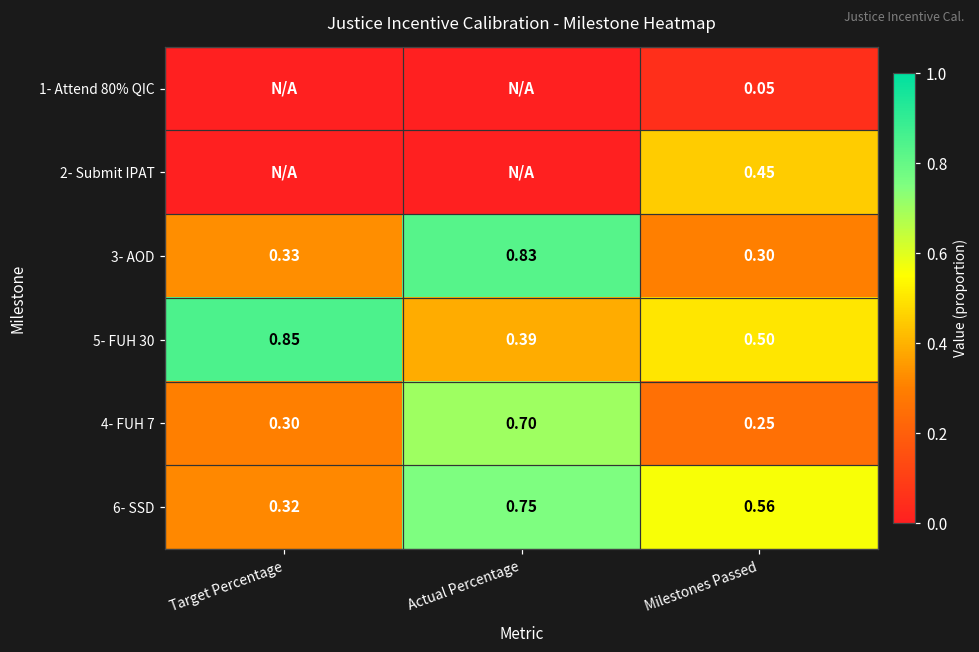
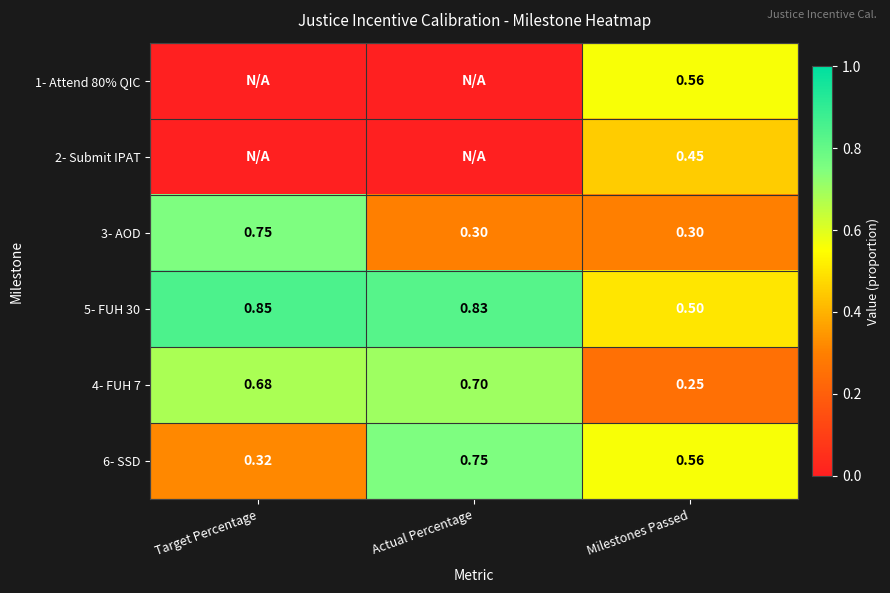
1- Attend 80% QIC, Milestones Passed: 0.05 -> 0.56
3- AOD, Target Percentage: 0.33 -> 0.75
3- AOD, Actual Percentage: 0.83 -> 0.30
5- FUH 30, Actual Percentage: 0.39 -> 0.83
4- FUH 7, Target Percentage: 0.30 -> 0.68
